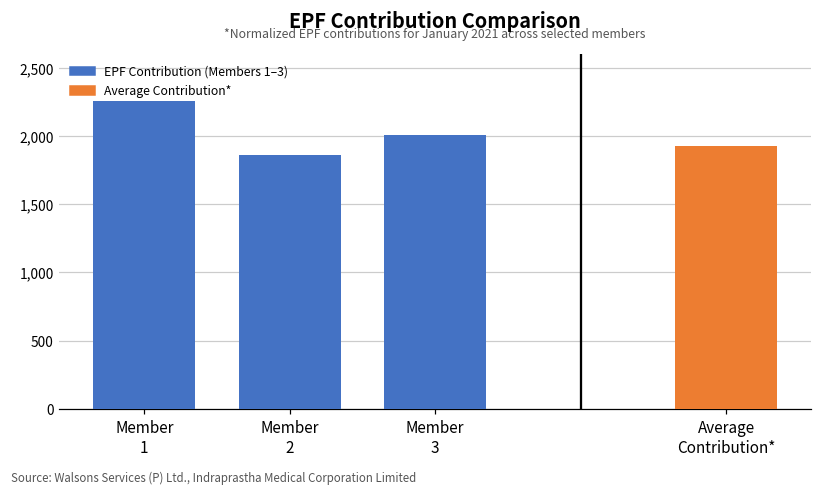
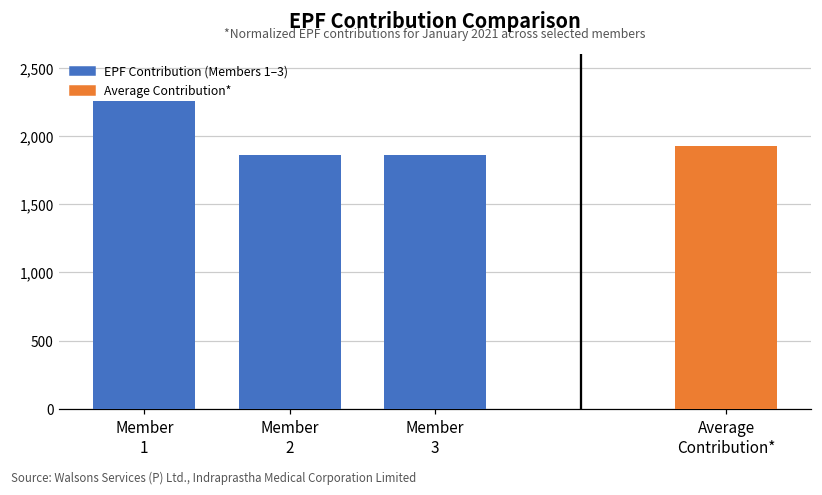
Member 3: 2,010 -> 1,860
